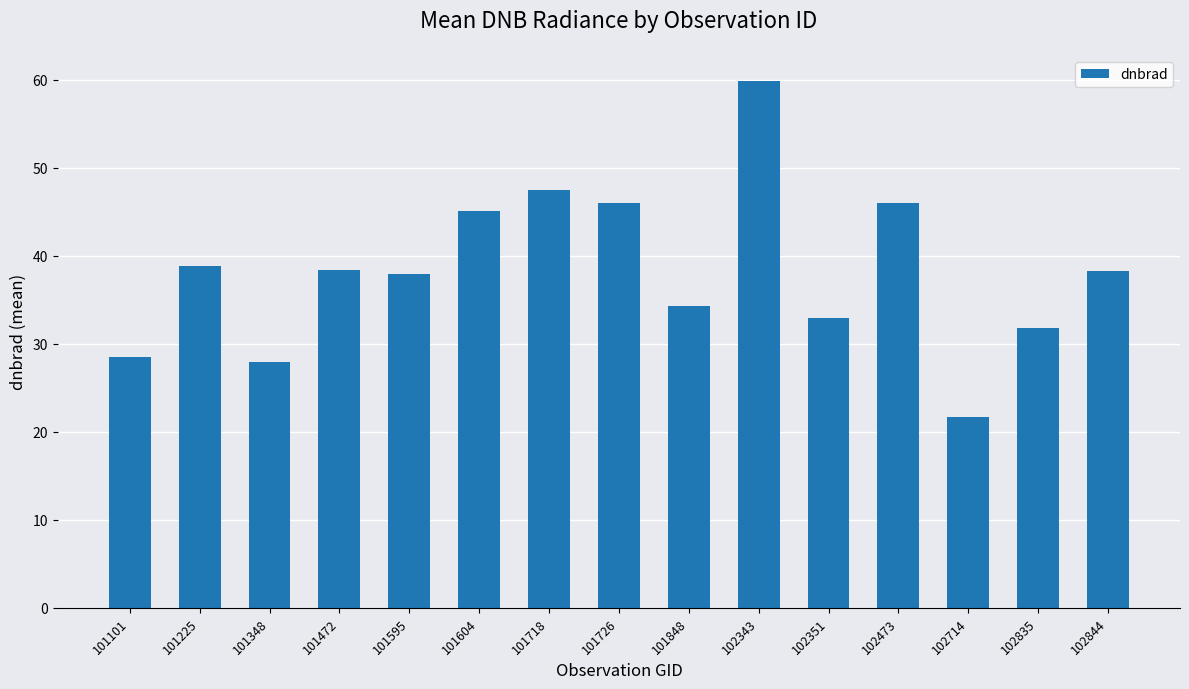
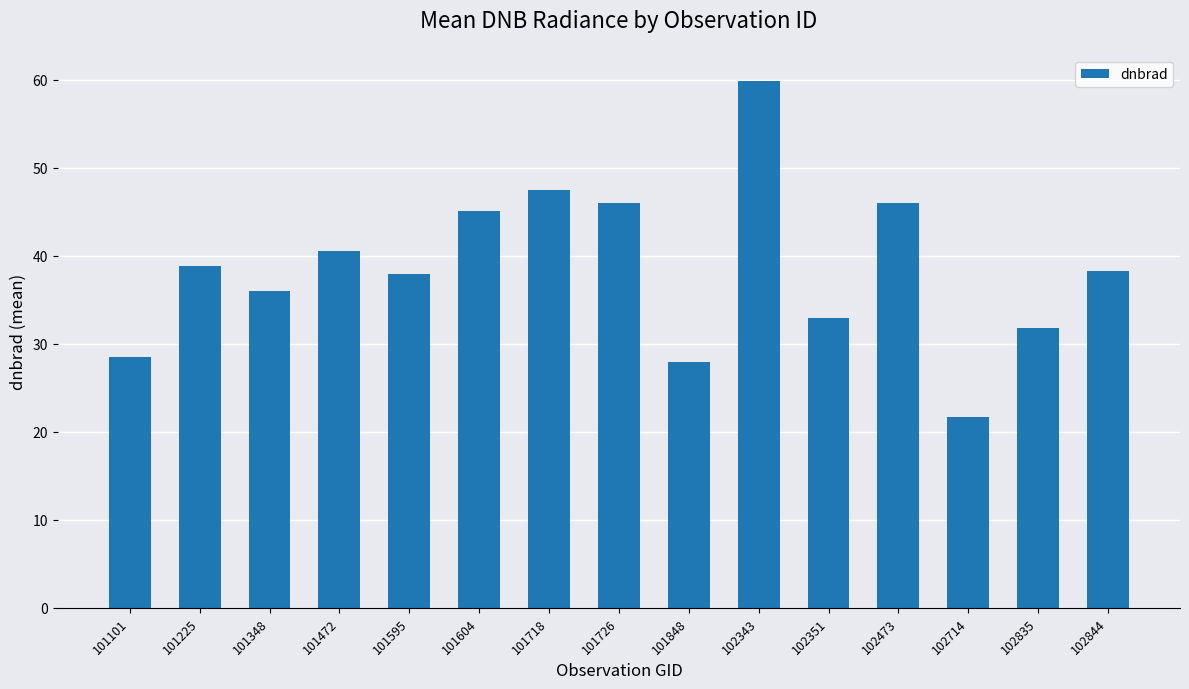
101348: 28 -> 36
101472: 38 -> 41
101848: 34 -> 28
